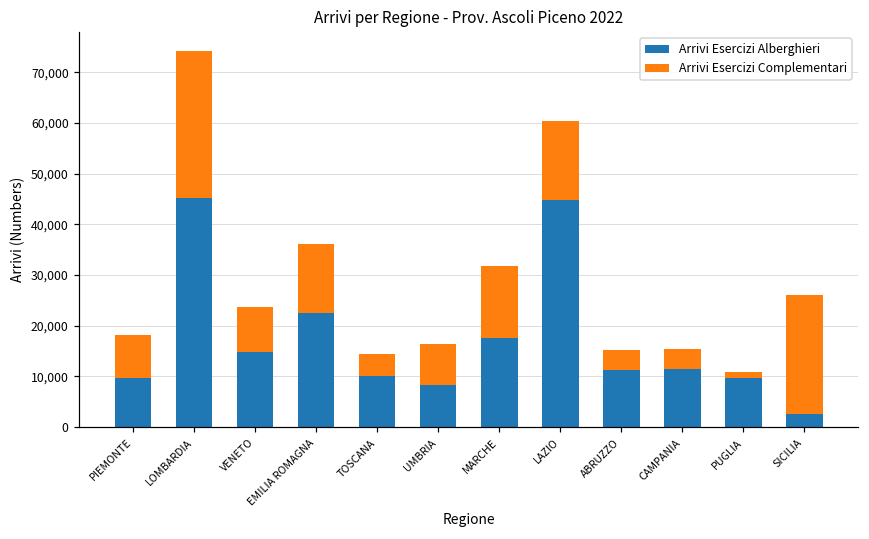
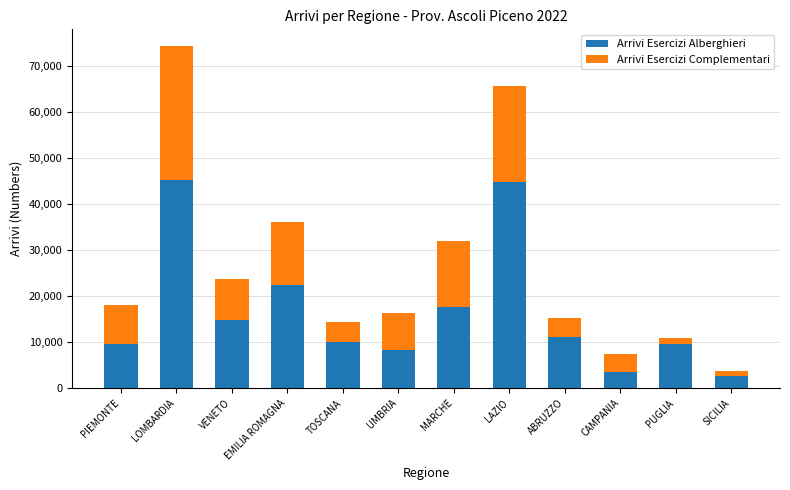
Arrivi Esercizi Complementari, LAZIO: 16,000 -> 21,000
Arrivi Esercizi Alberghieri, CAMPANIA: 11,000 -> 3,000
Arrivi Esercizi Complementari, SICILIA: 23,000 -> 1,000
